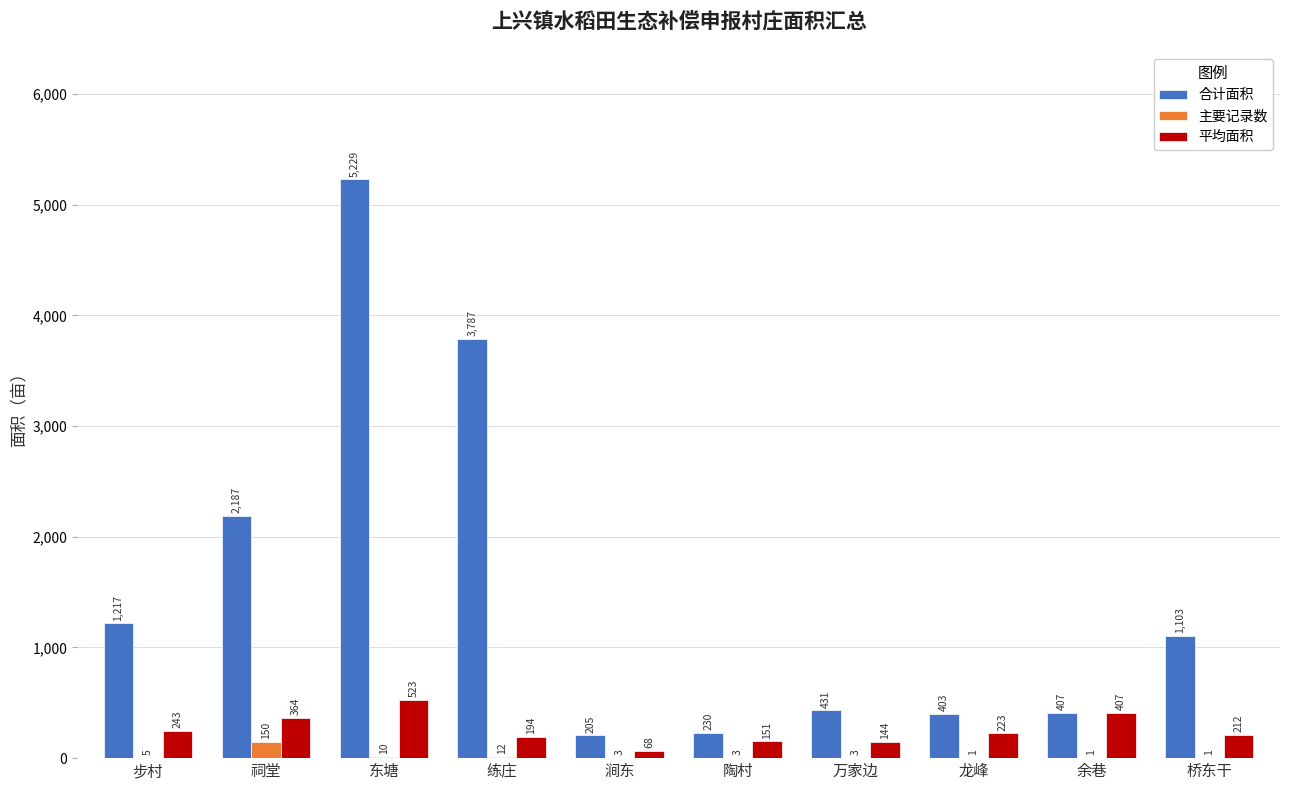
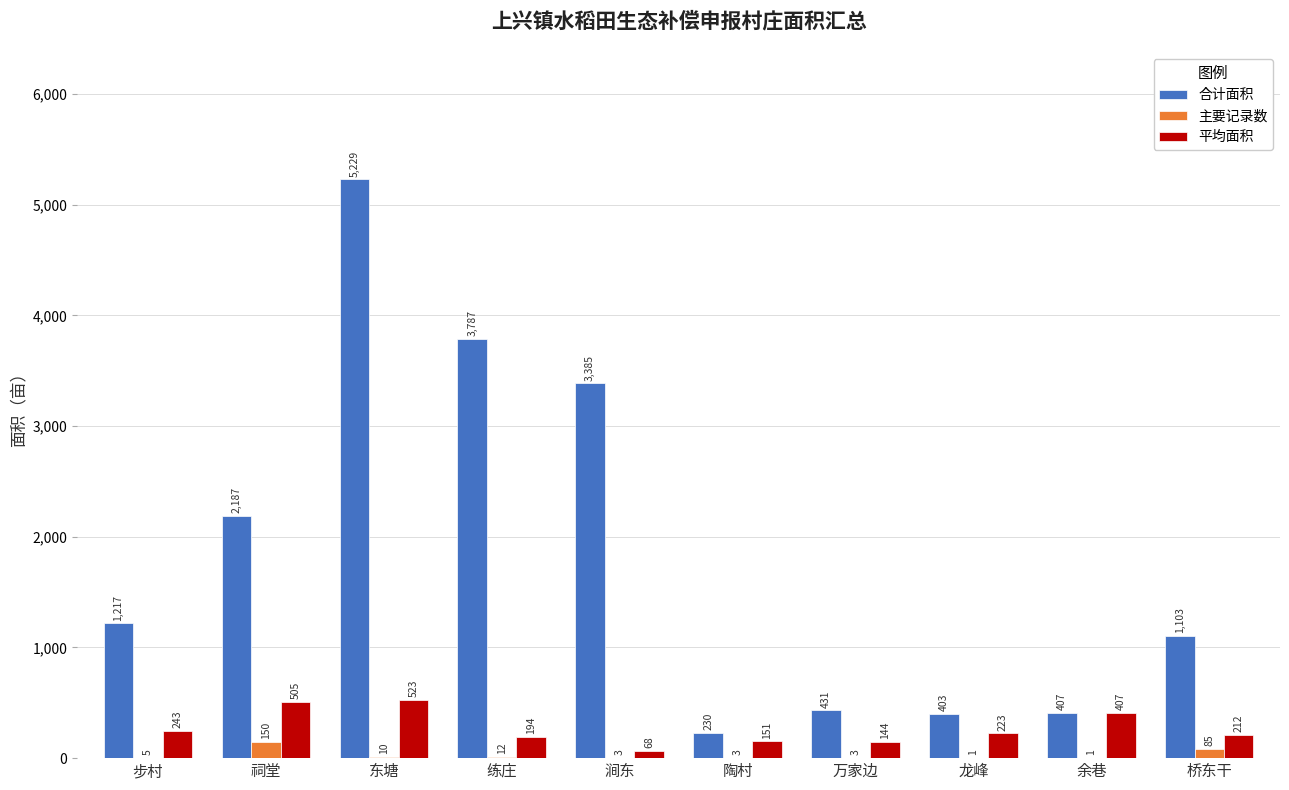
平均面积, 祠堂: 364 -> 505
合计面积, 涧东: 205 -> 3,385
主要记录数, 桥东干: 1 -> 85
